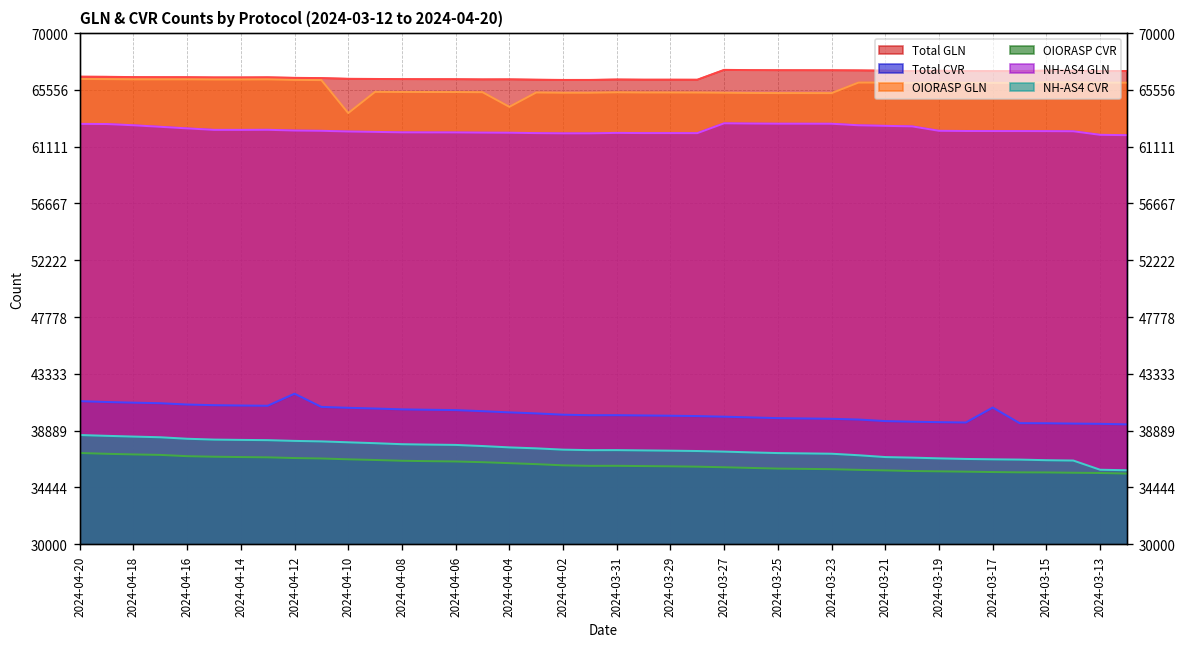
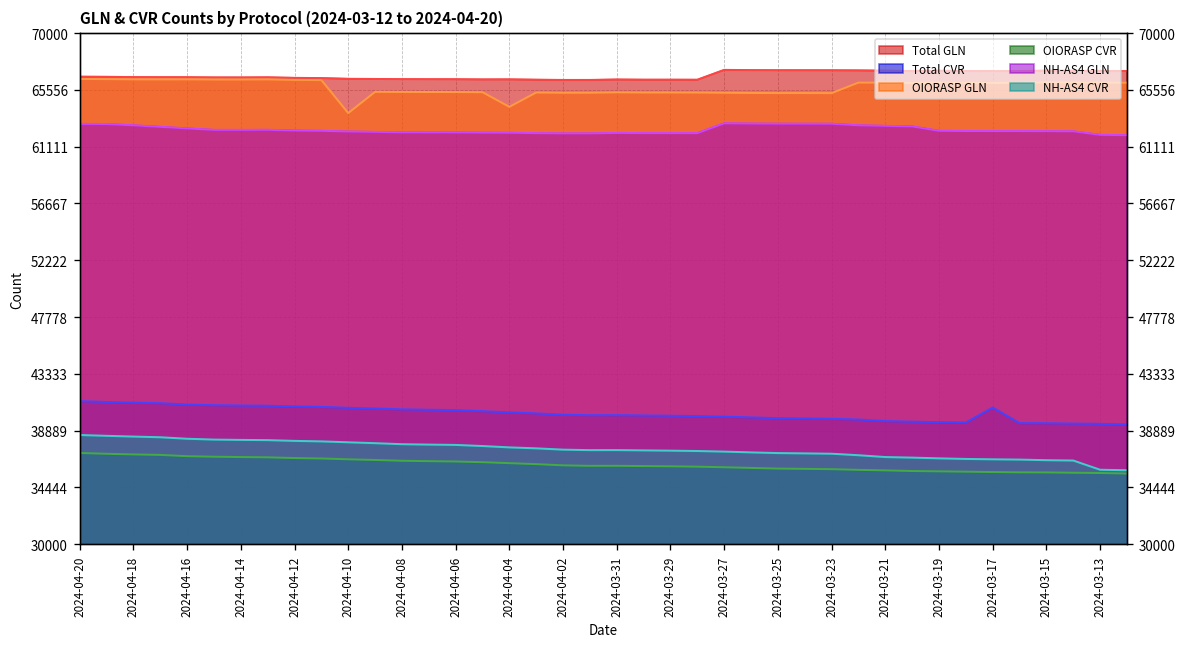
Total CVR, 2024-04-12: 41800 -> 40800
